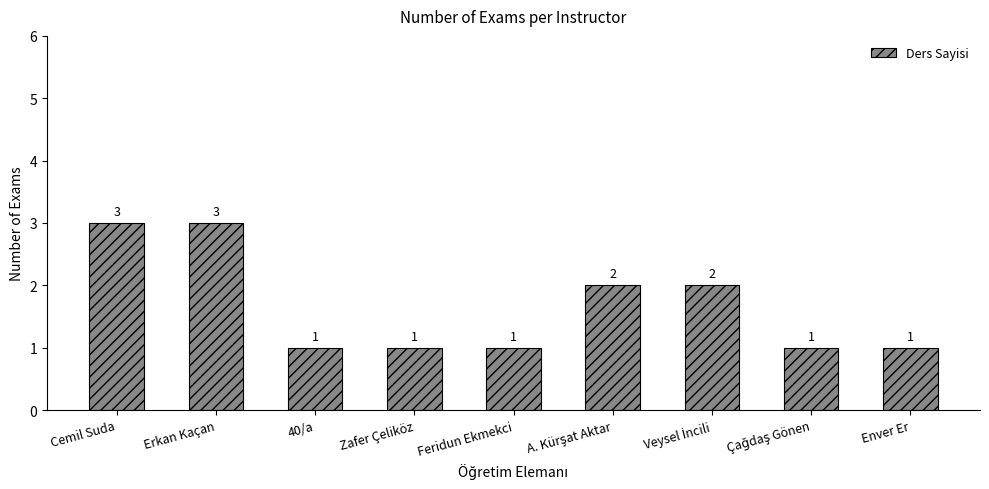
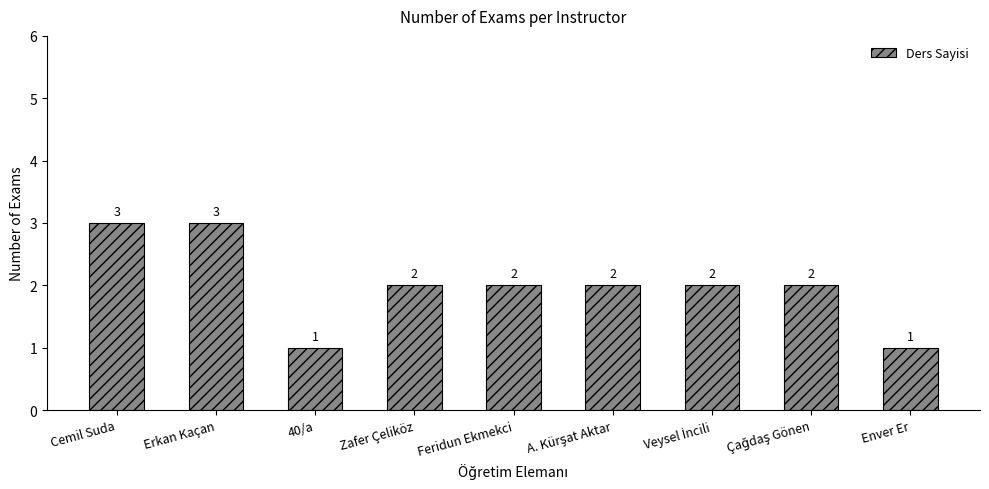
Zafer Çeliköz: 1 -> 2
Feridun Ekmekci: 1 -> 2
Çağdaş Gönen: 1 -> 2
